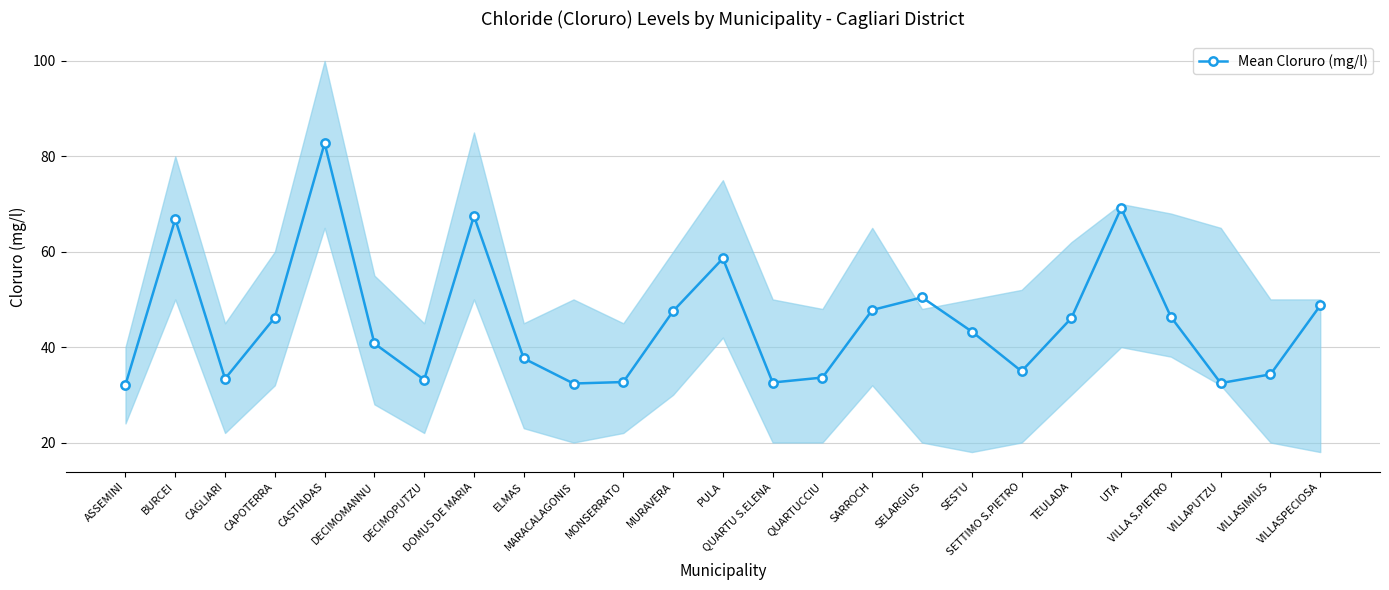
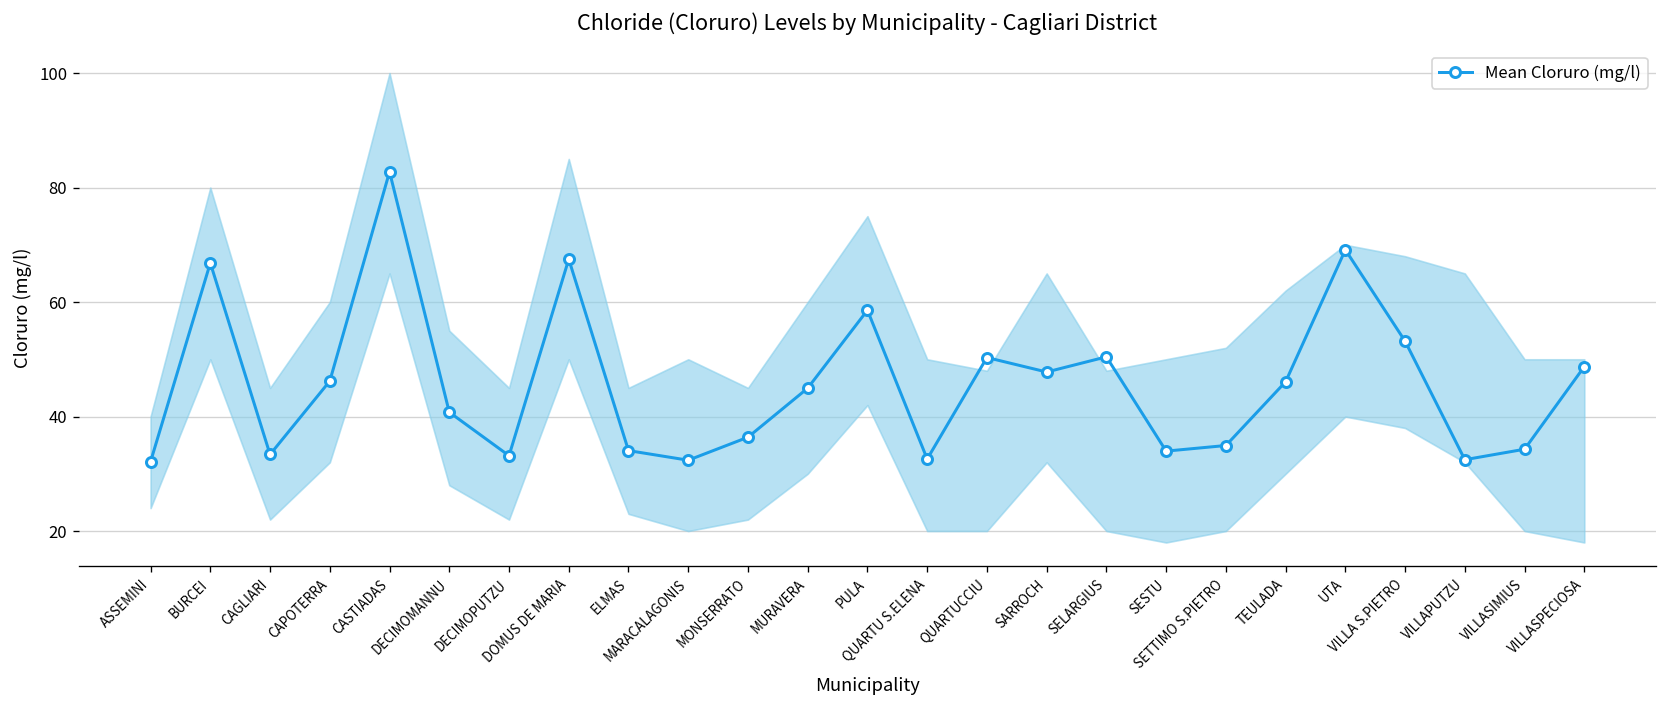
Mean Cloruro (mg/l), ELMAS: 38 -> 34
Mean Cloruro (mg/l), MONSERRATO: 33 -> 36
Mean Cloruro (mg/l), MURAVERA: 48 -> 45
Mean Cloruro (mg/l), QUARTUCCIU: 34 -> 50
Mean Cloruro (mg/l), SESTU: 43 -> 34
Mean Cloruro (mg/l), VILLA S.PIETRO: 46 -> 53
